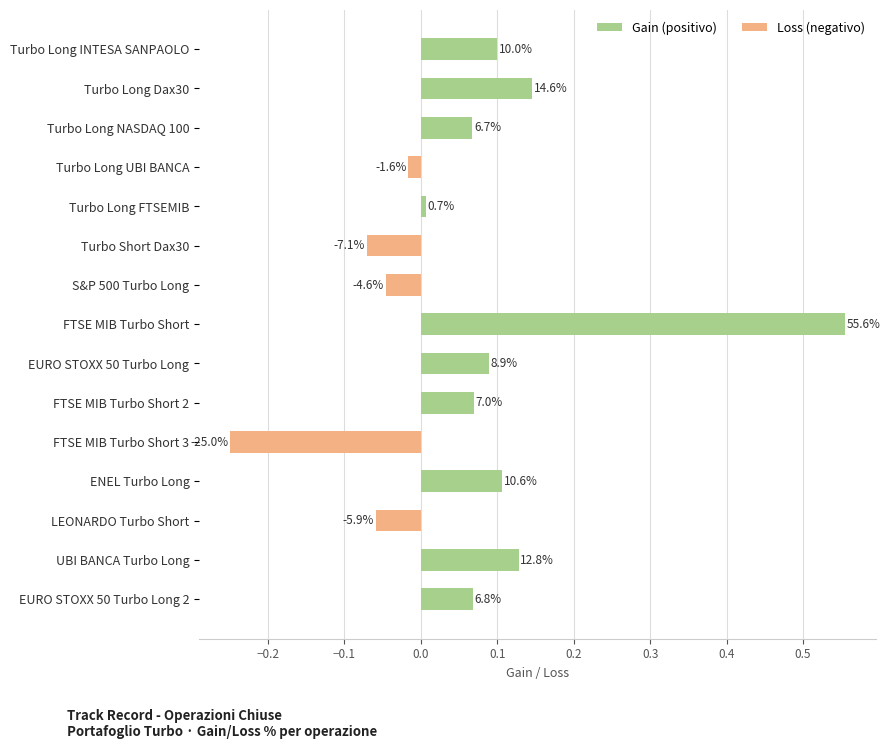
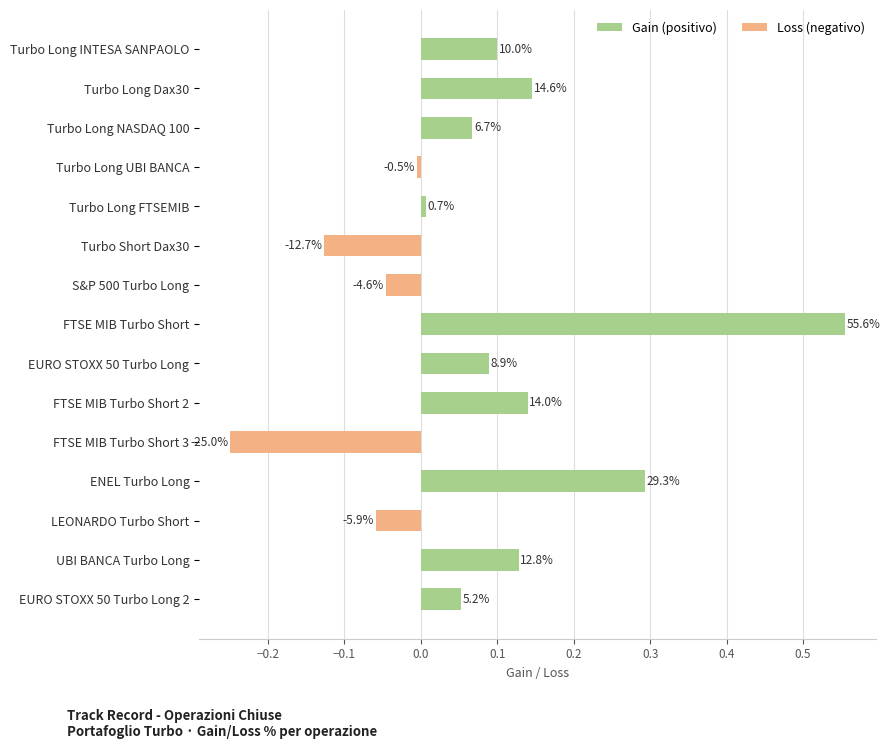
Turbo Long UBI BANCA: -1.6% -> -0.5%
Turbo Short Dax30: -7.1% -> -12.7%
FTSE MIB Turbo Short 2: 7.0% -> 14.0%
ENEL Turbo Long: 10.6% -> 29.3%
EURO STOXX 50 Turbo Long 2: 6.8% -> 5.2%
